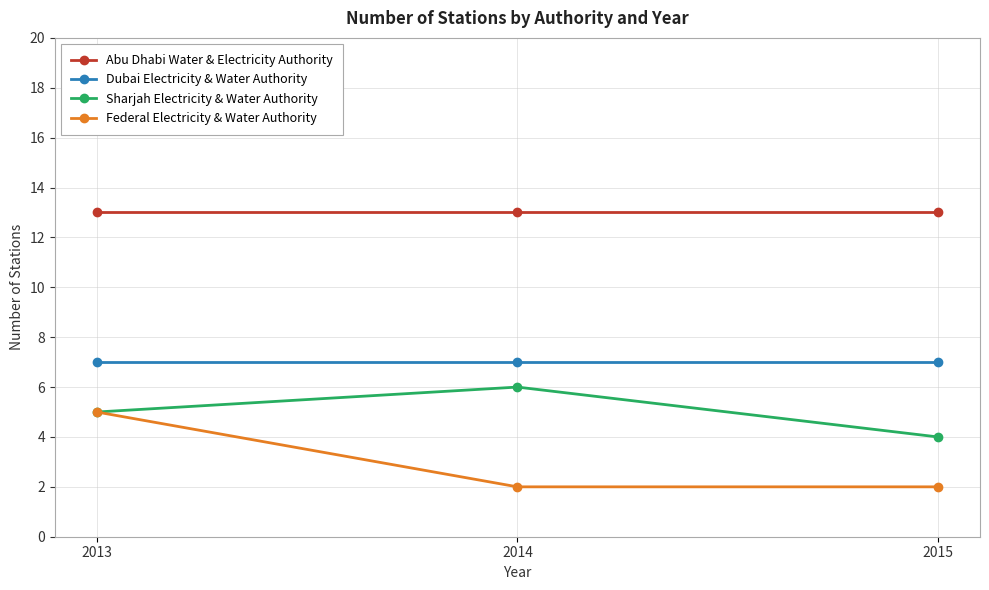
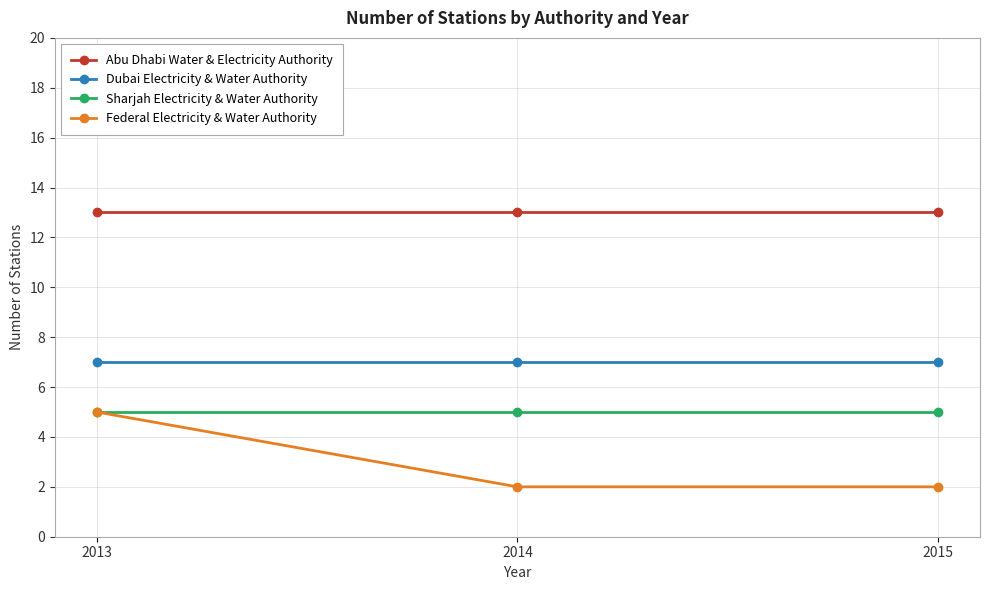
Sharjah Electricity & Water Authority, 2014: 6 -> 5
Sharjah Electricity & Water Authority, 2015: 4 -> 5
